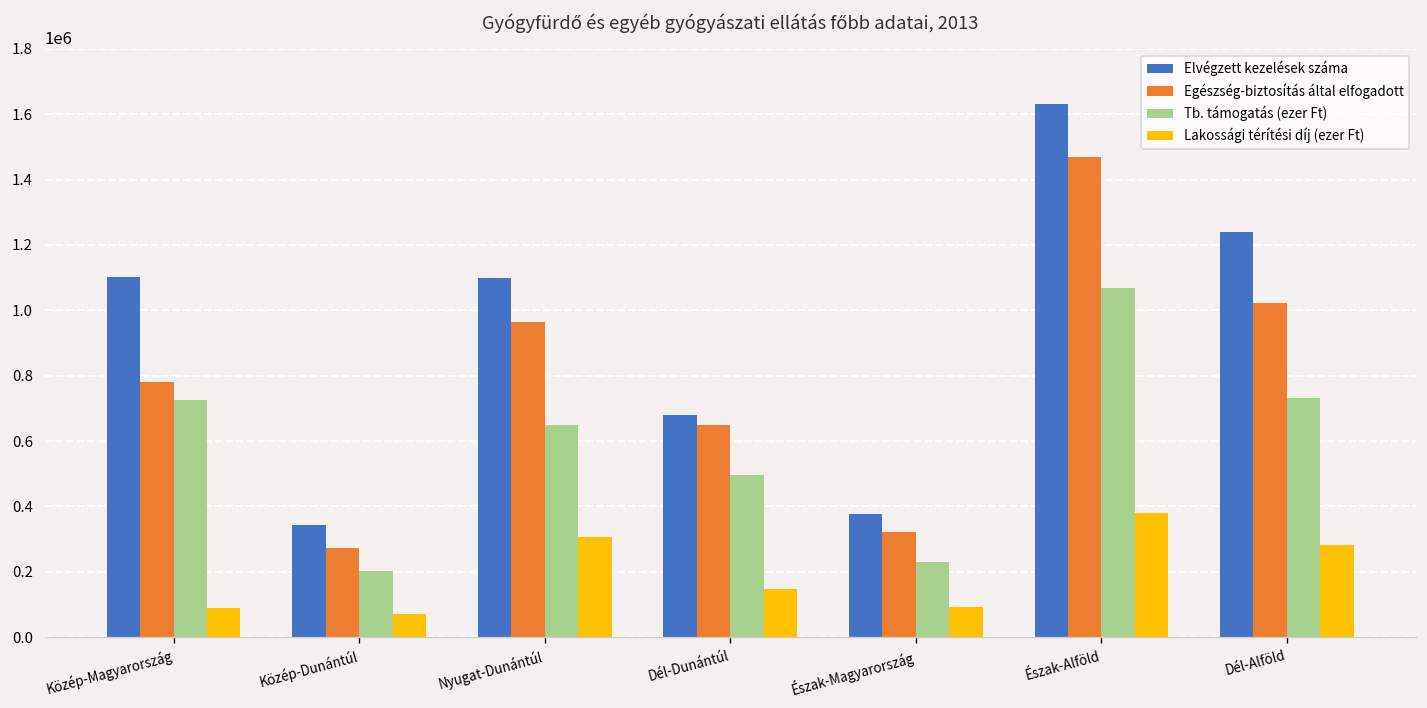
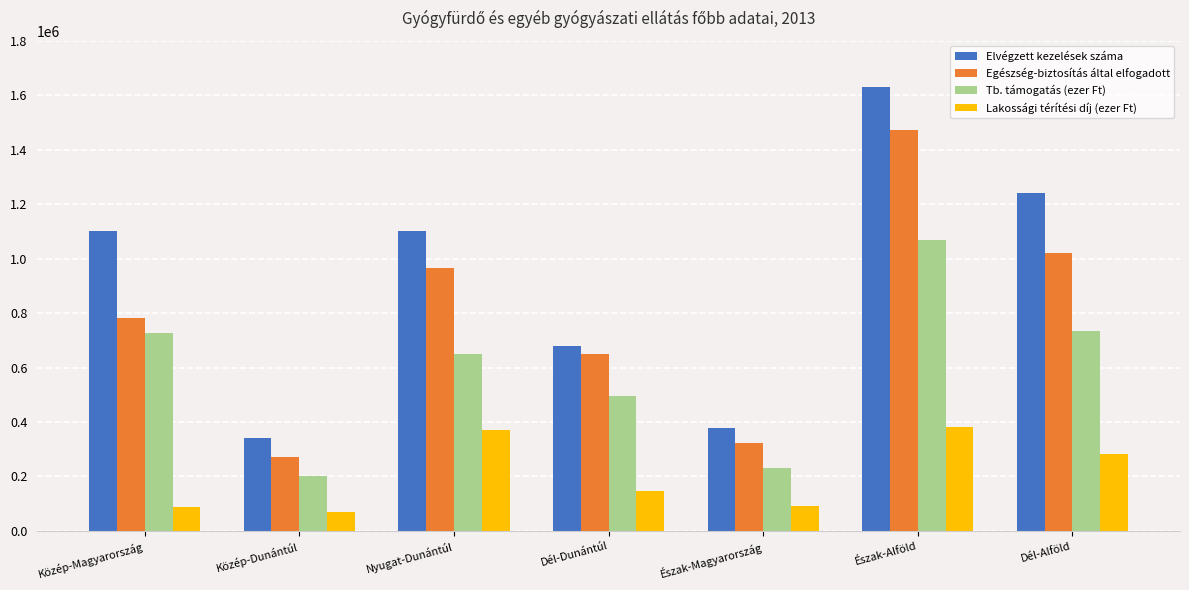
Lakossági térítési díj (ezer Ft), Nyugat-Dunántúl: 310000 -> 370000
